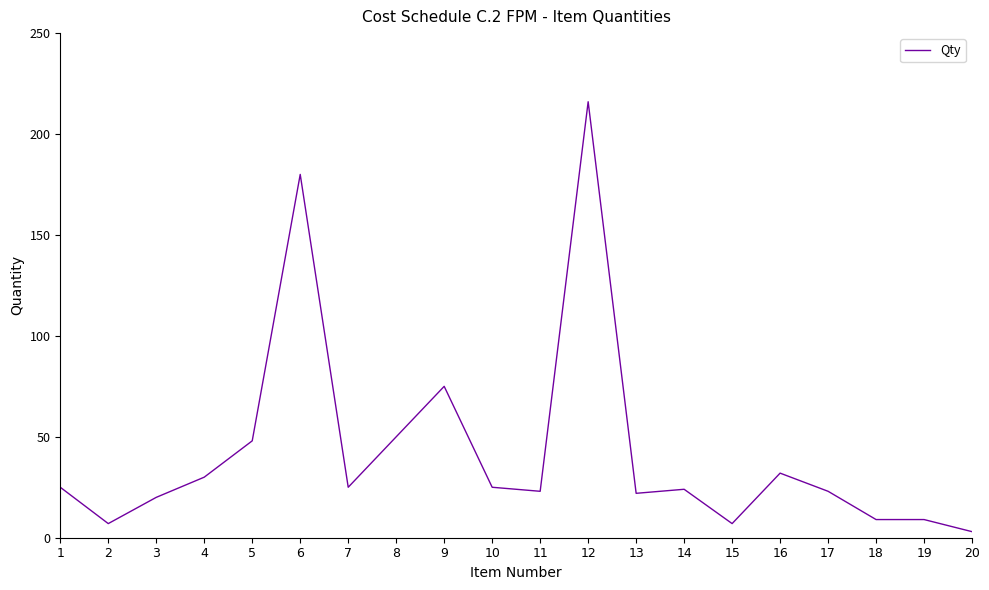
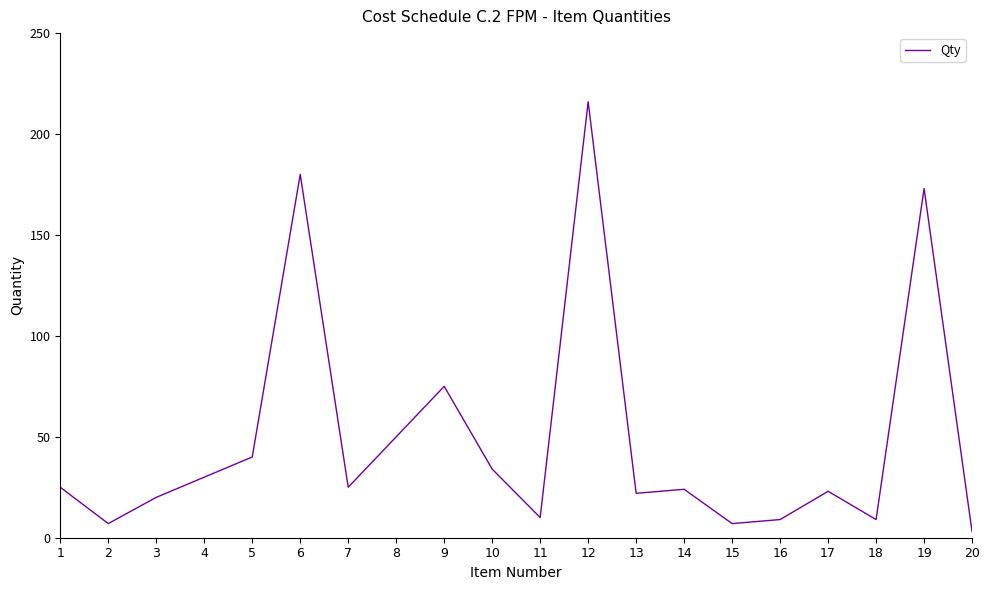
5: 48 -> 40
10: 25 -> 34
11: 23 -> 10
16: 32 -> 9
19: 9 -> 173
